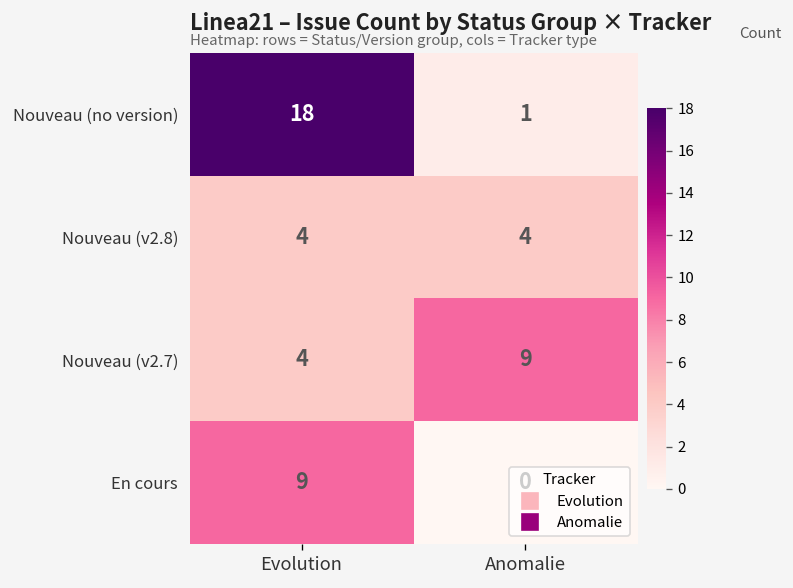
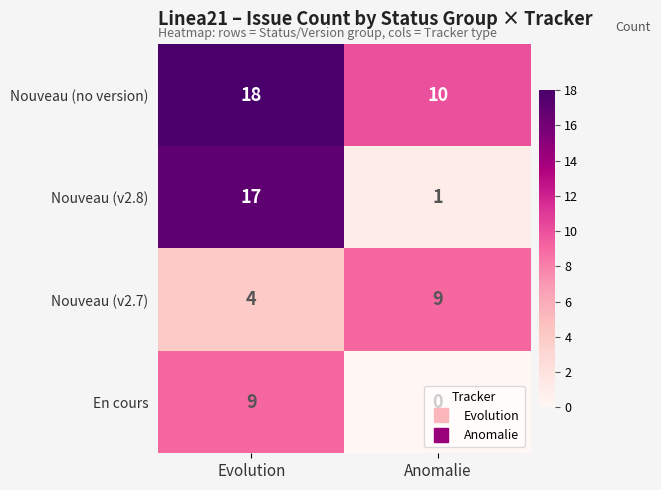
Nouveau (no version), Anomalie: 1 -> 10
Nouveau (v2.8), Evolution: 4 -> 17
Nouveau (v2.8), Anomalie: 4 -> 1
